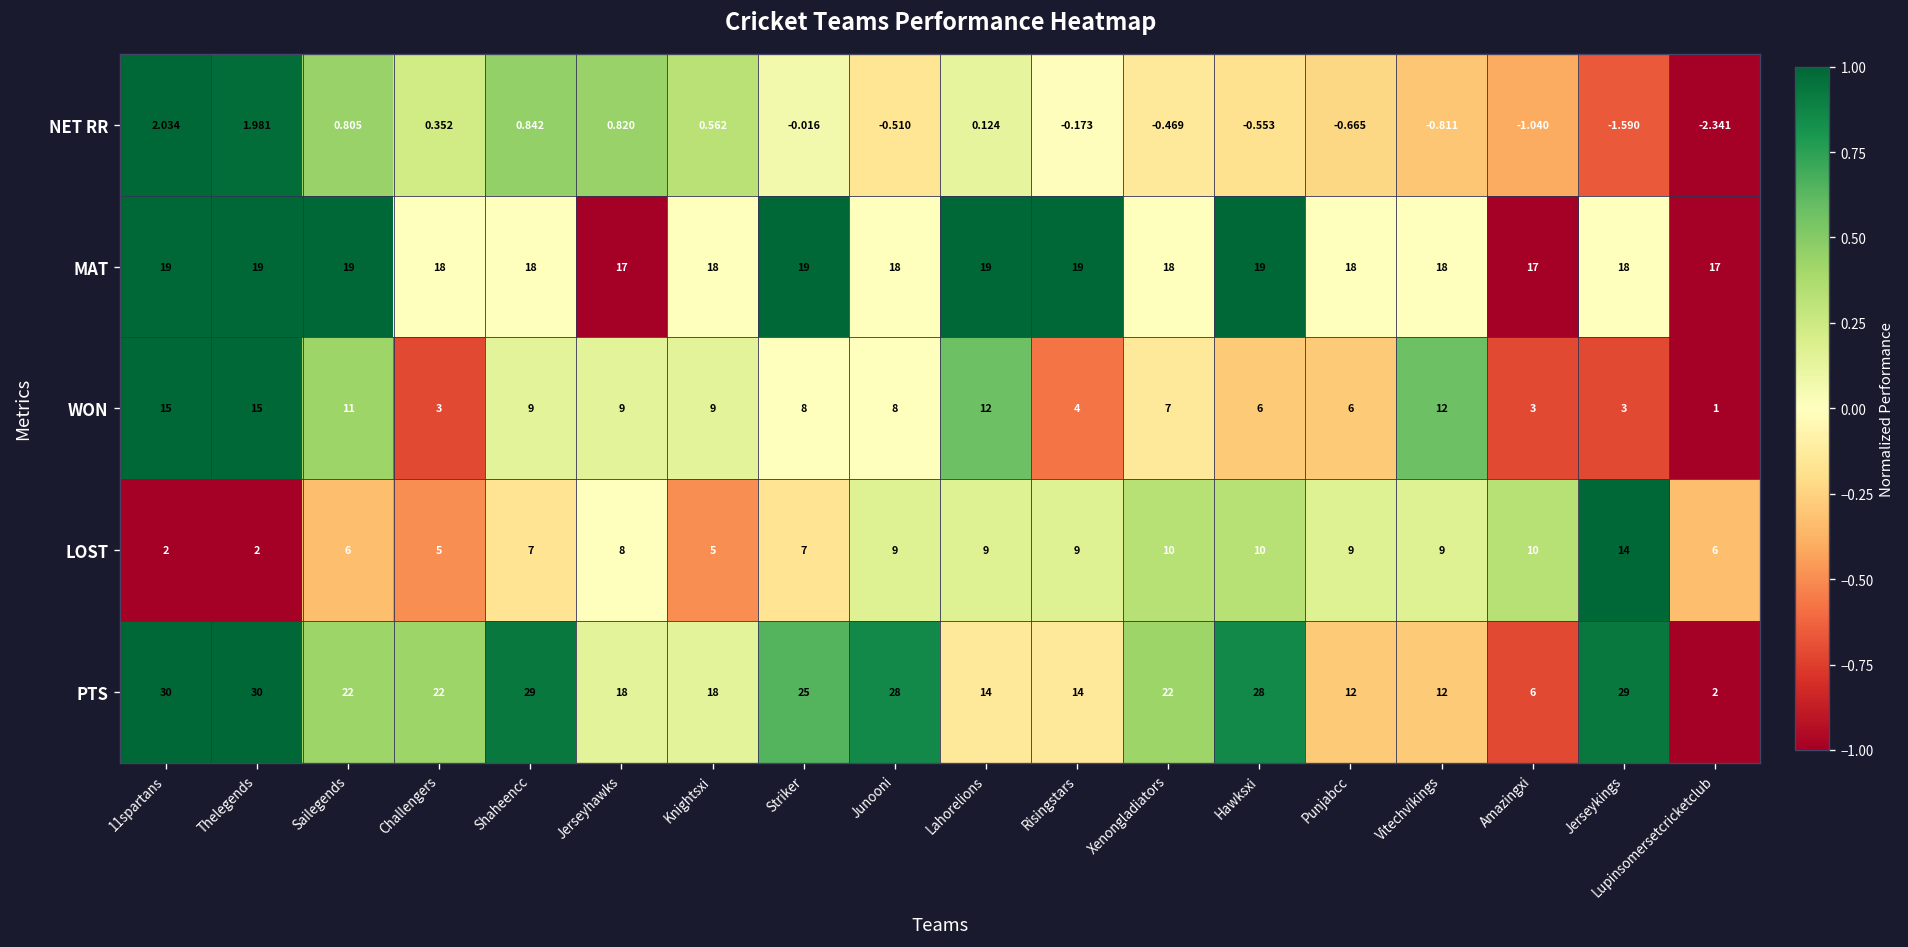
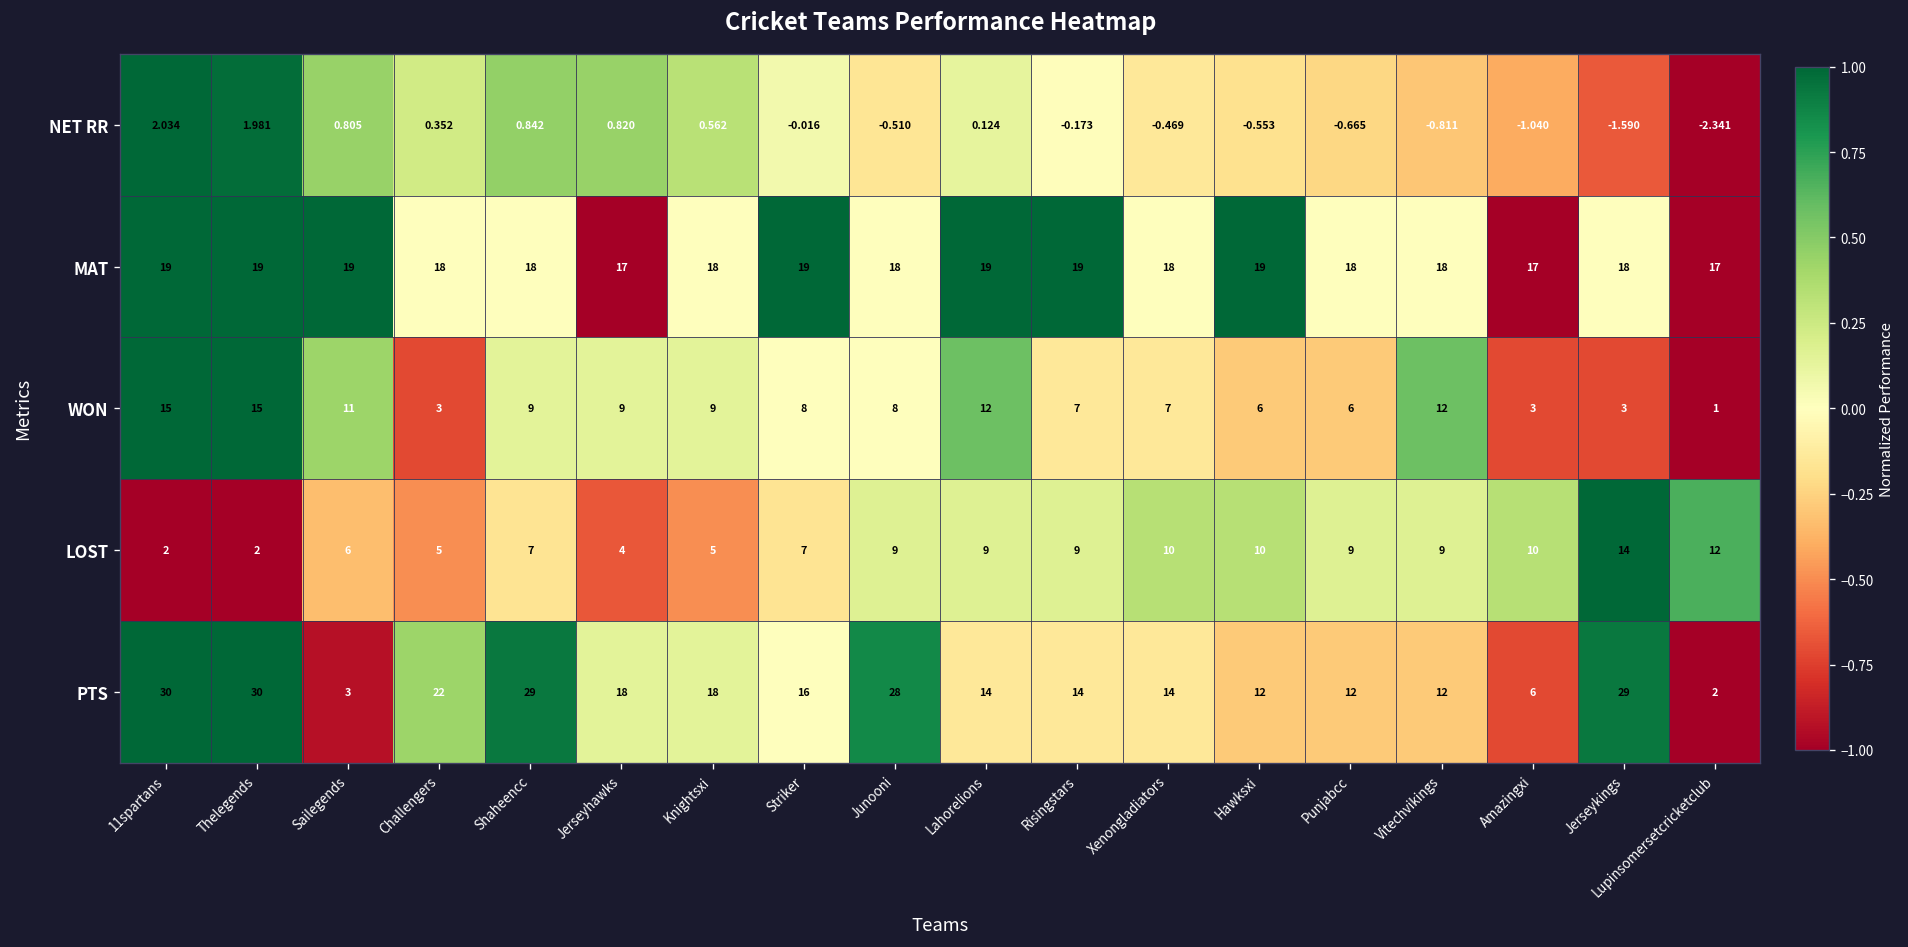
WON, Risingstars: 4 -> 7
LOST, Jerseyhawks: 8 -> 4
LOST, Lupinsomersetcricketclub: 6 -> 12
PTS, Sailegends: 22 -> 3
PTS, Striker: 25 -> 16
PTS, Xenongladiators: 22 -> 14
PTS, Hawksxi: 28 -> 12
